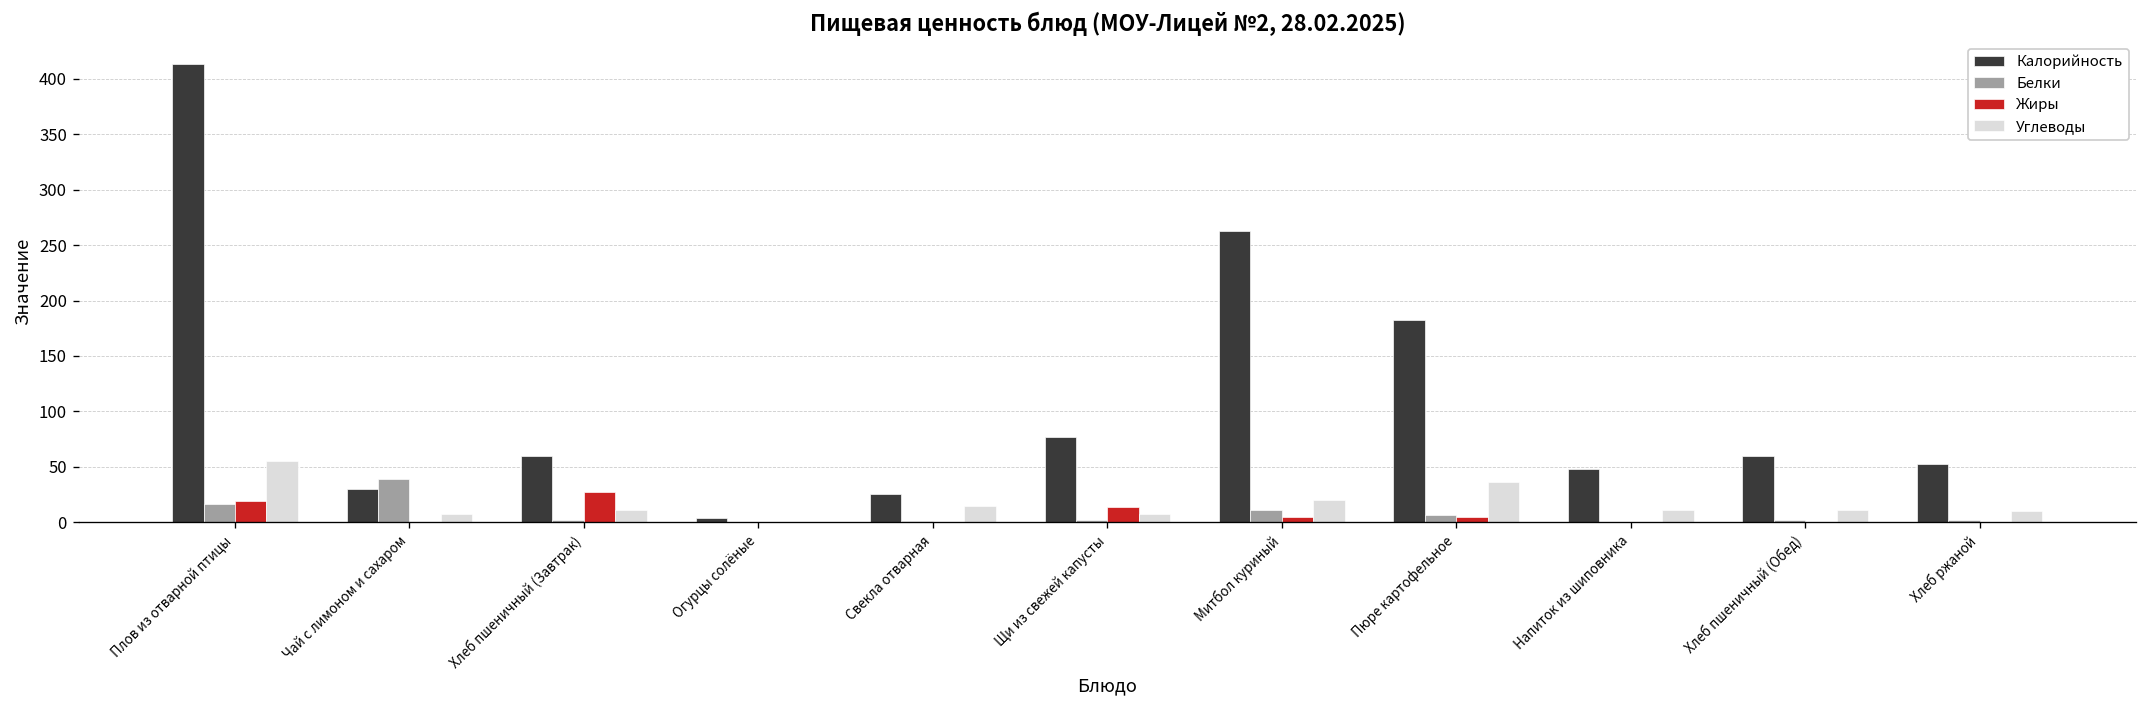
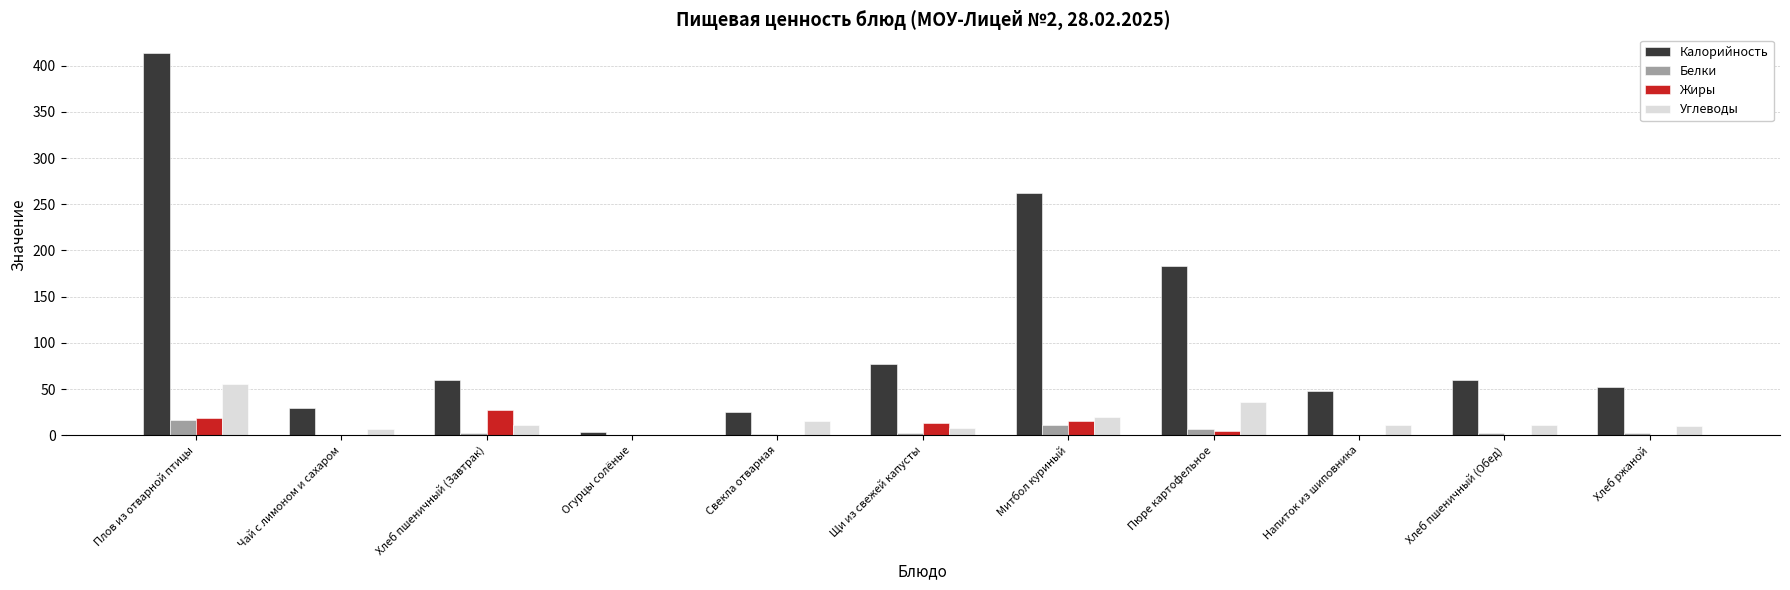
Белки, Чай с лимоном и сахаром: 40 -> 0
Жиры, Митбол куриный: 0 -> 10
